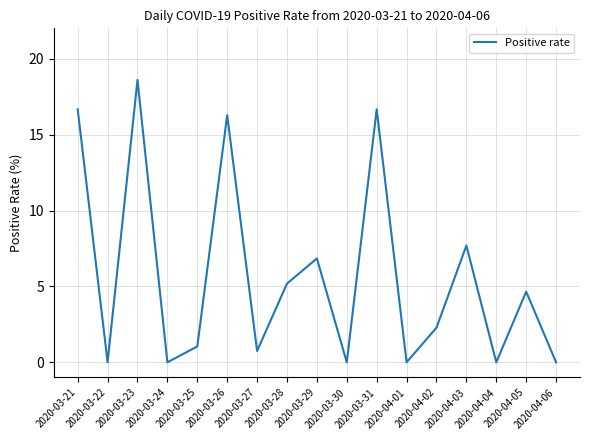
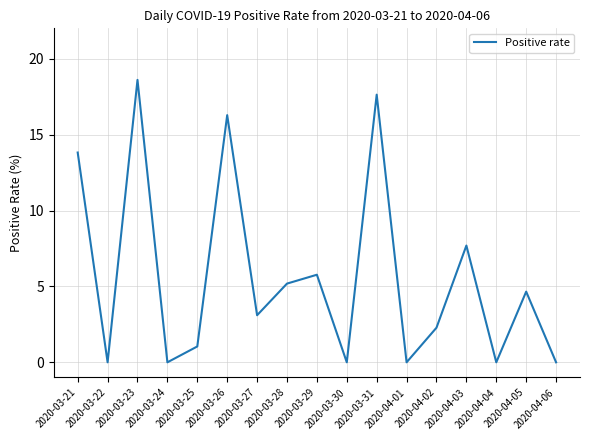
2020-03-21: 16.7 -> 13.8
2020-03-27: 0.7 -> 3.1
2020-03-29: 6.8 -> 5.8
2020-03-31: 16.7 -> 17.6
